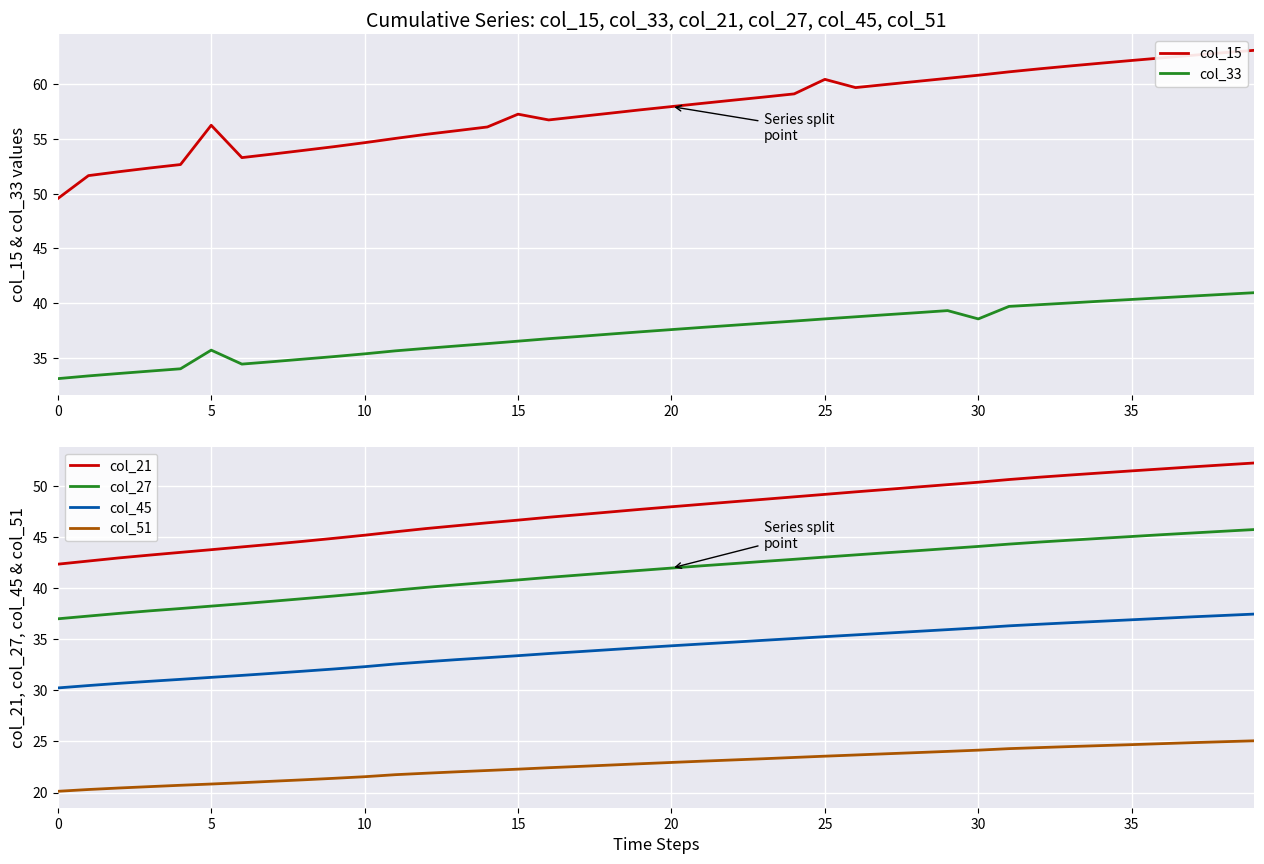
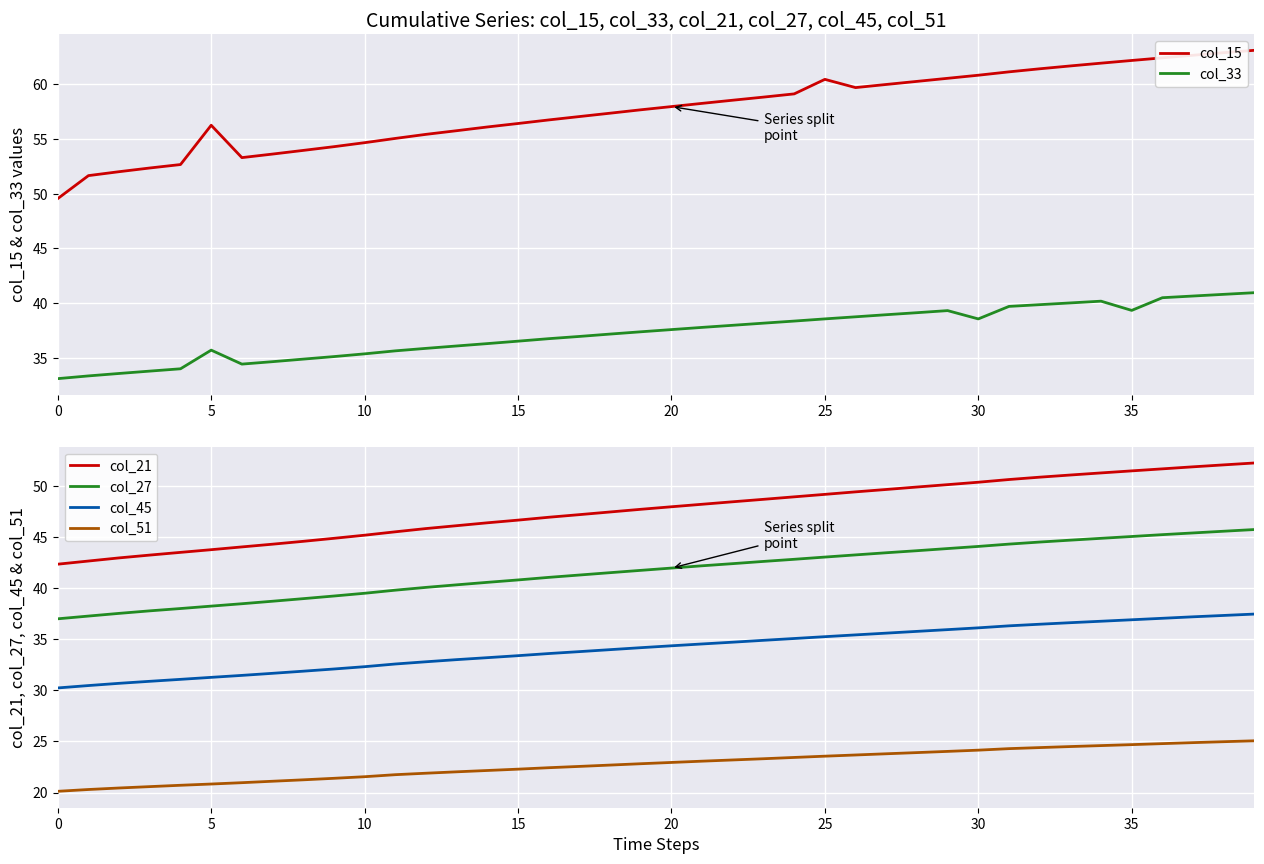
Cumulative Series: col_15, col_33, col_21, col_27, col_45, col_51, col_15, 15: 57.2 -> 56.4
Cumulative Series: col_15, col_33, col_21, col_27, col_45, col_51, col_33, 35: 40.3 -> 39.3
